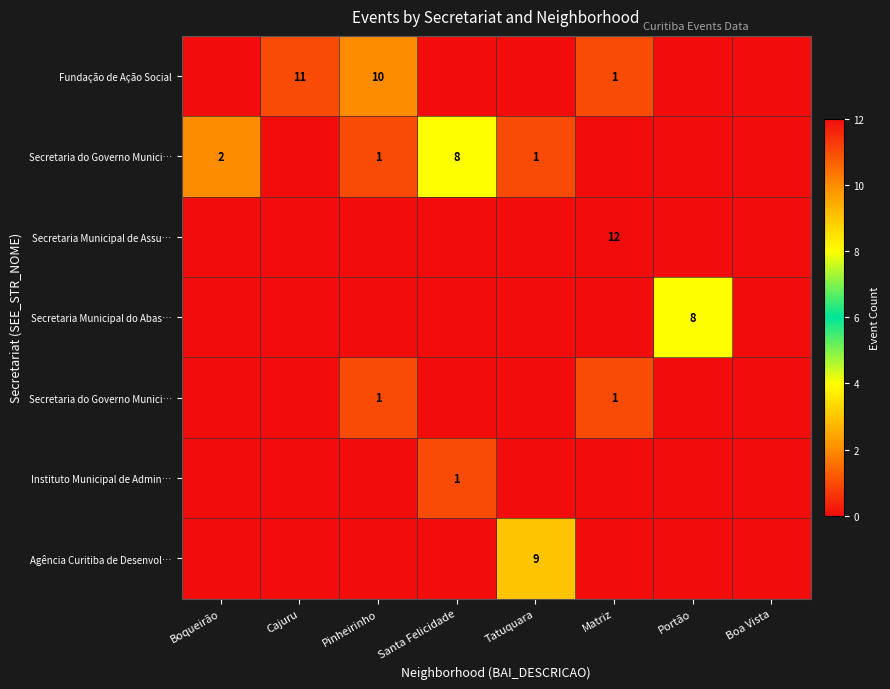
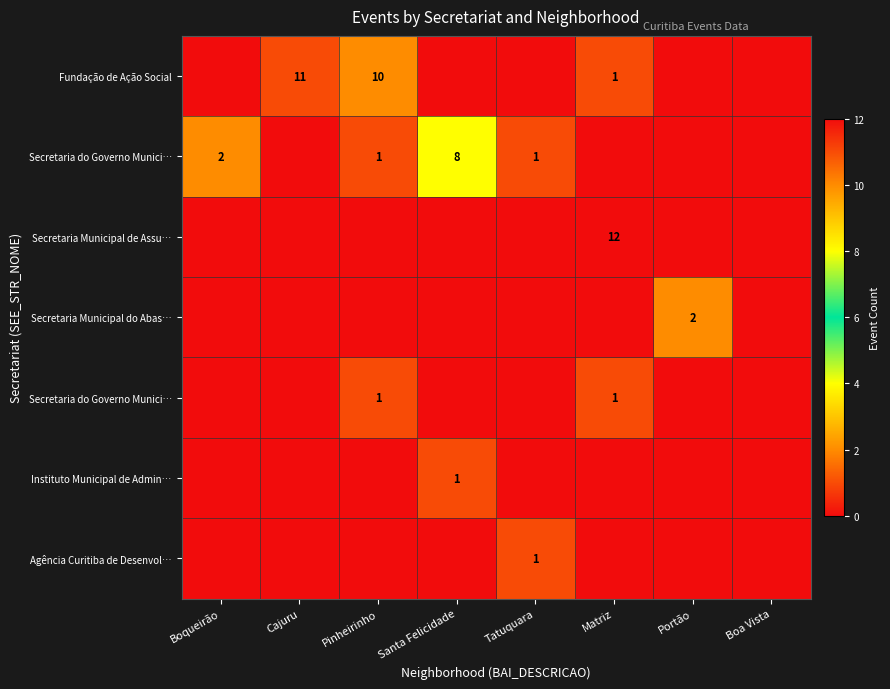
Secretaria Municipal do Abas…, Portão: 8 -> 2
Agência Curitiba de Desenvol…, Tatuquara: 9 -> 1
